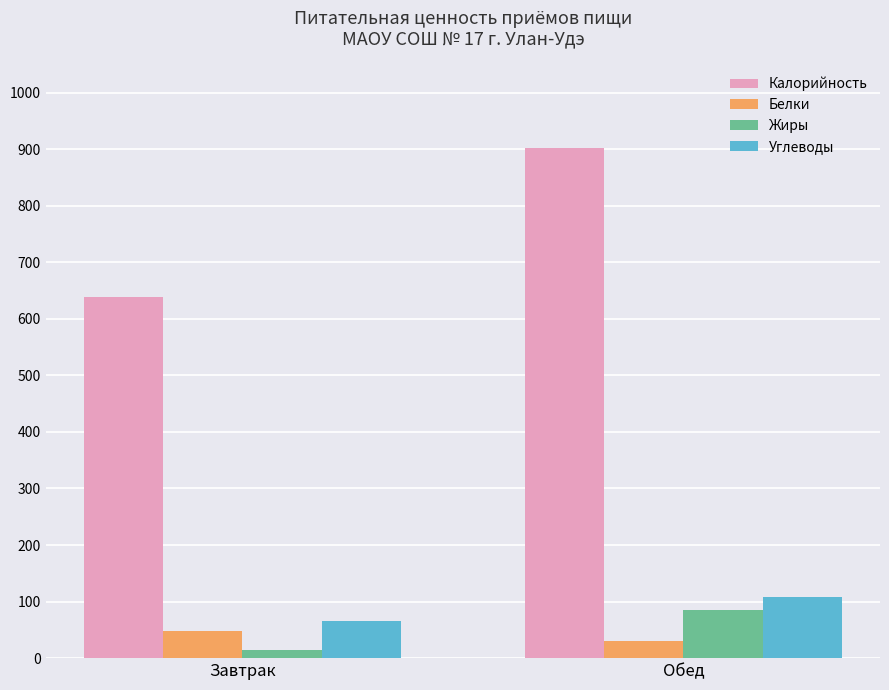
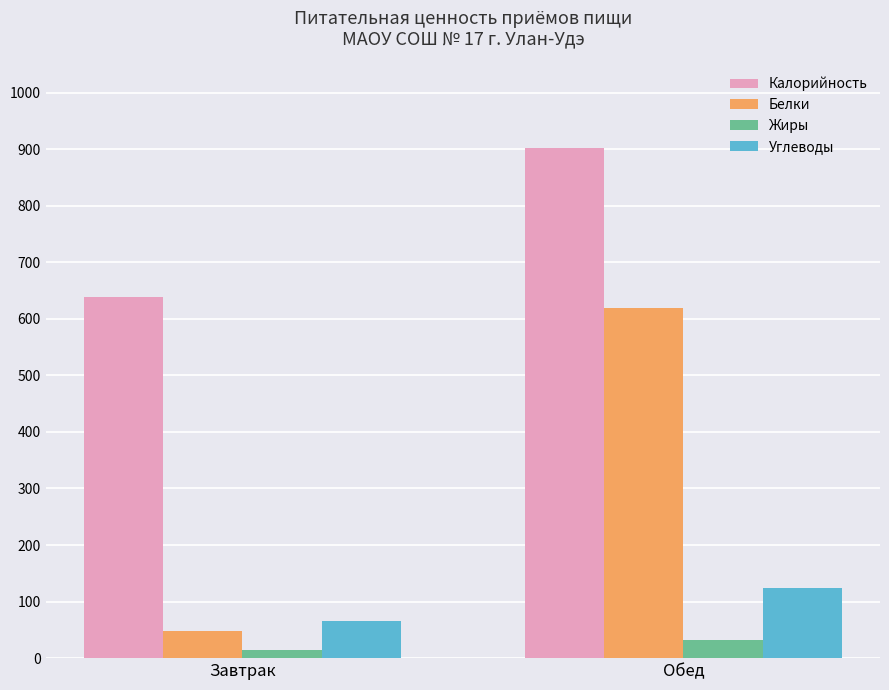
Белки, Обед: 30 -> 620
Жиры, Обед: 90 -> 30
Углеводы, Обед: 110 -> 120
